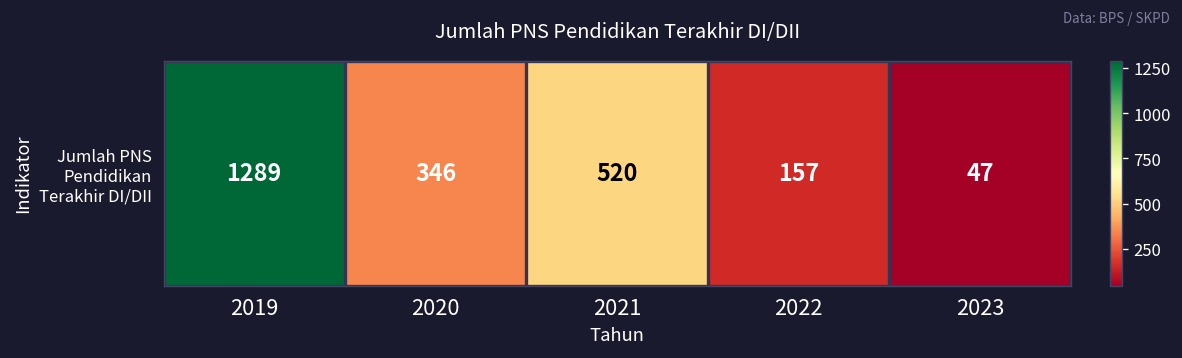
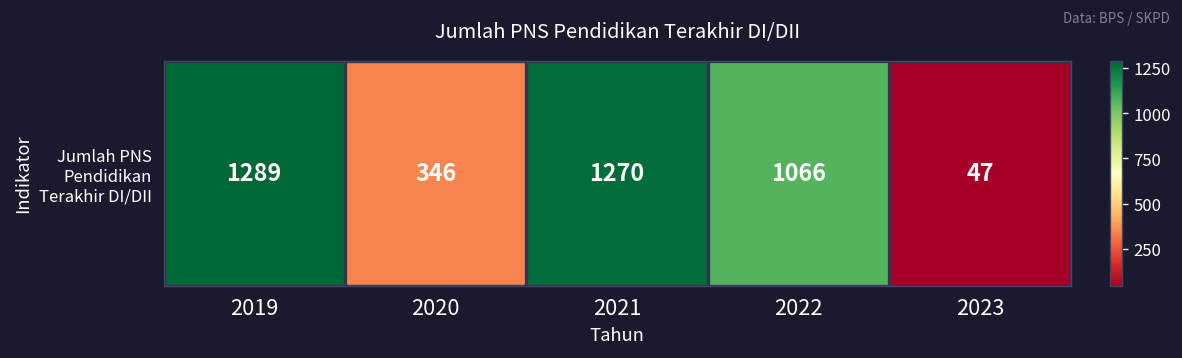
Jumlah PNS Pendidikan Terakhir DI/DII, 2021: 520 -> 1270
Jumlah PNS Pendidikan Terakhir DI/DII, 2022: 157 -> 1066
